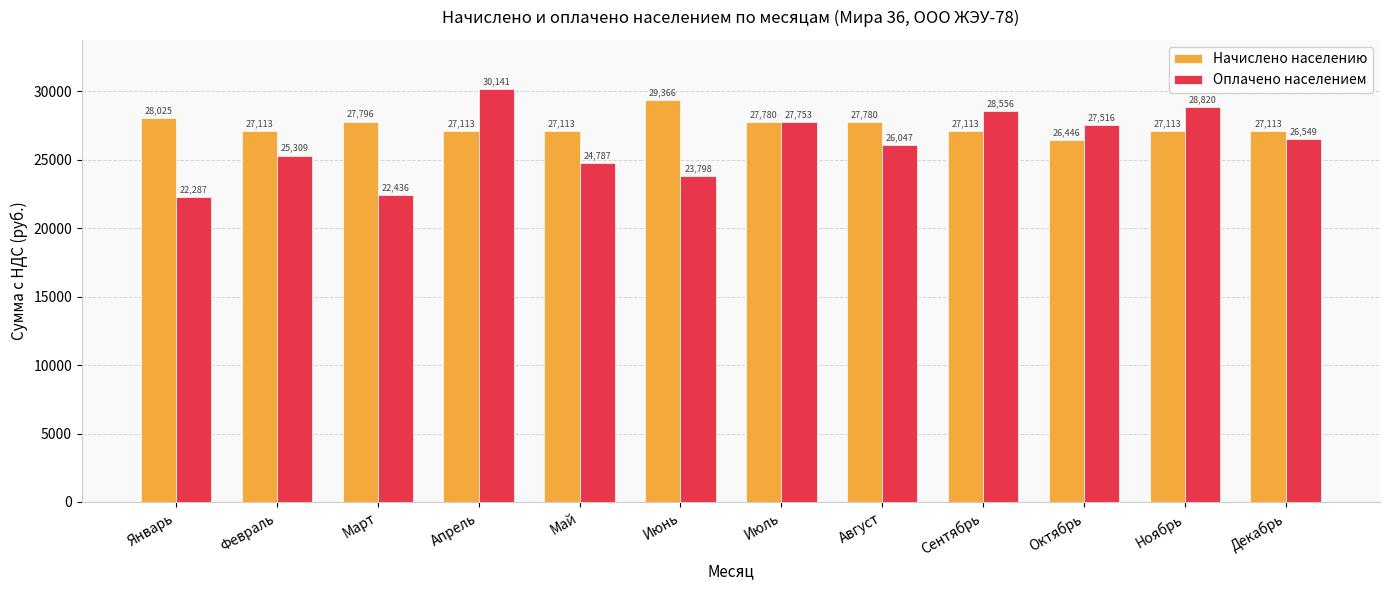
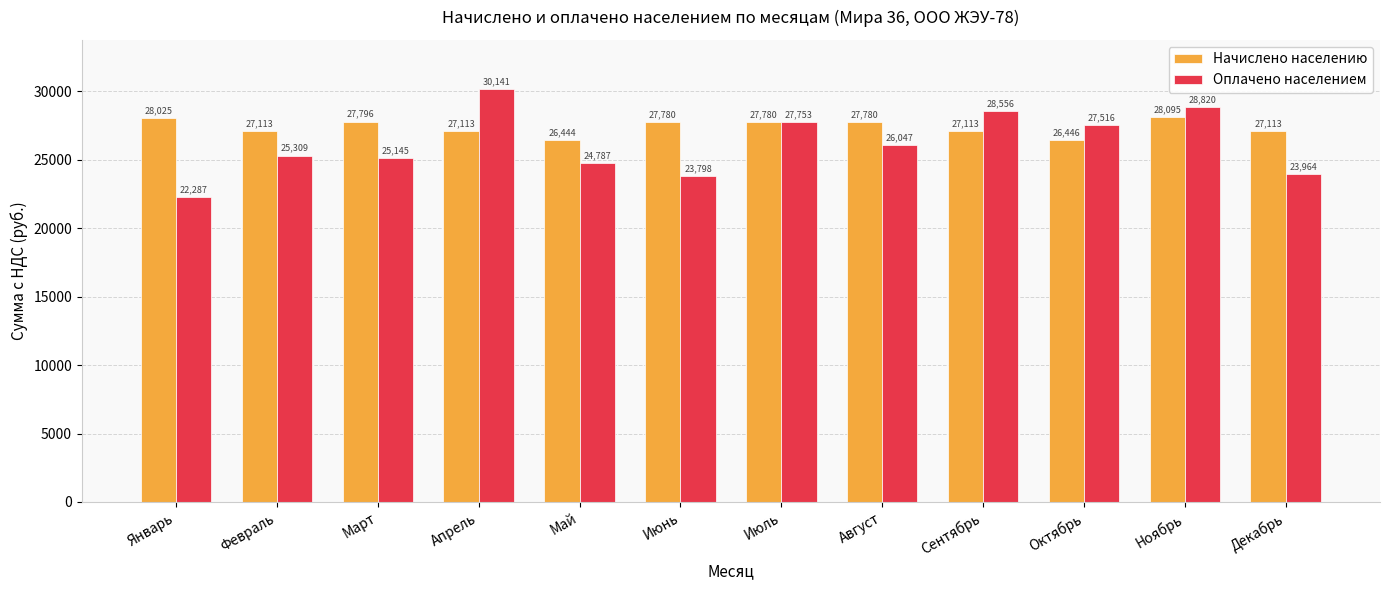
Оплачено населением, Март: 22,436 -> 25,145
Начислено населению, Май: 27,113 -> 26,444
Начислено населению, Июнь: 29,366 -> 27,780
Начислено населению, Ноябрь: 27,113 -> 28,095
Оплачено населением, Декабрь: 26,549 -> 23,964
